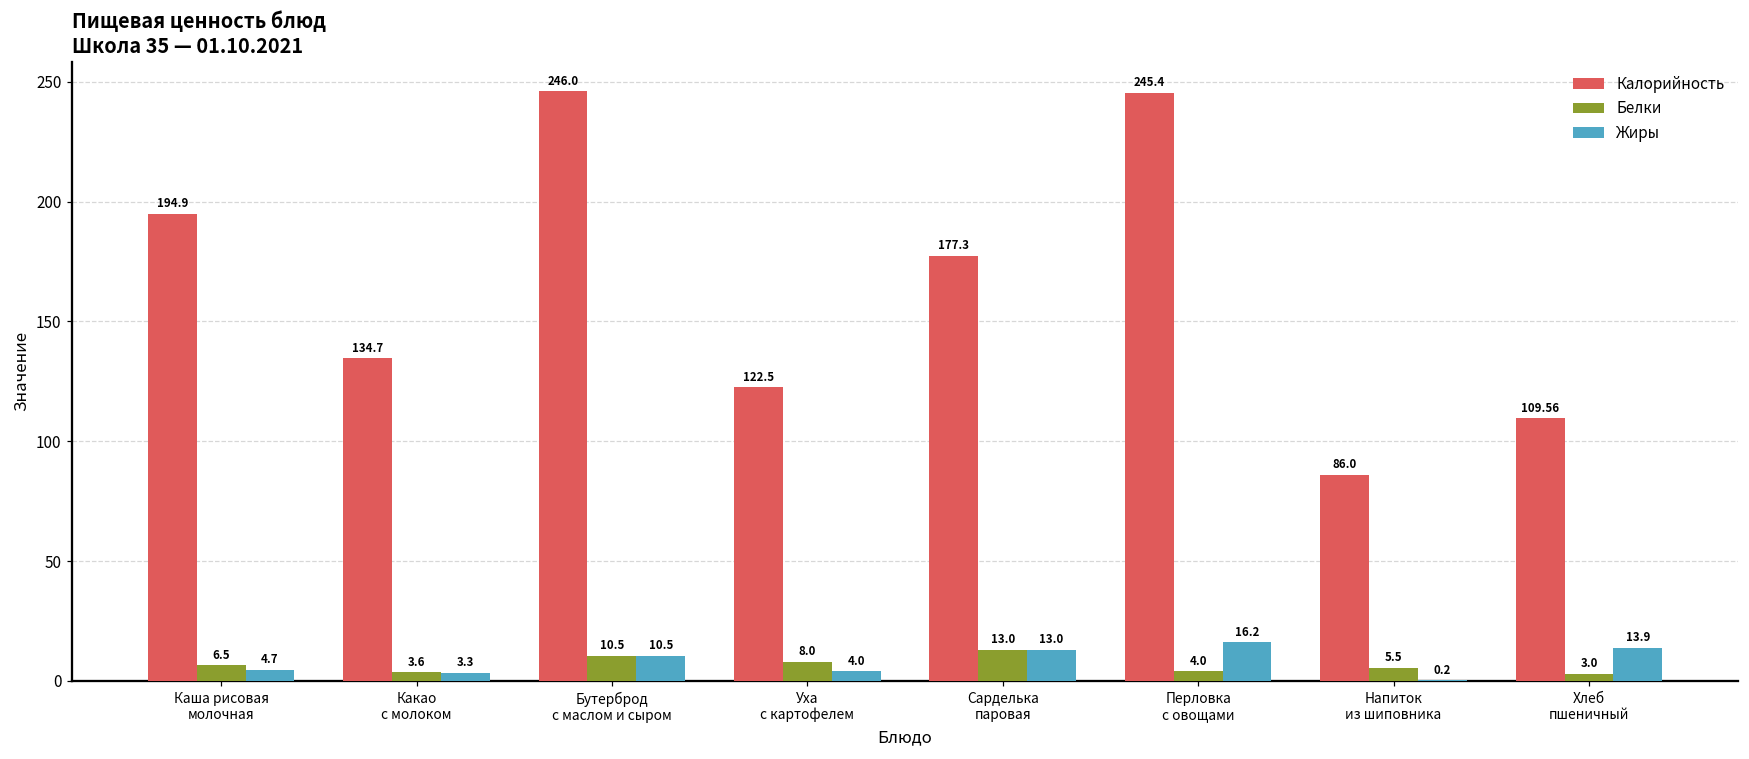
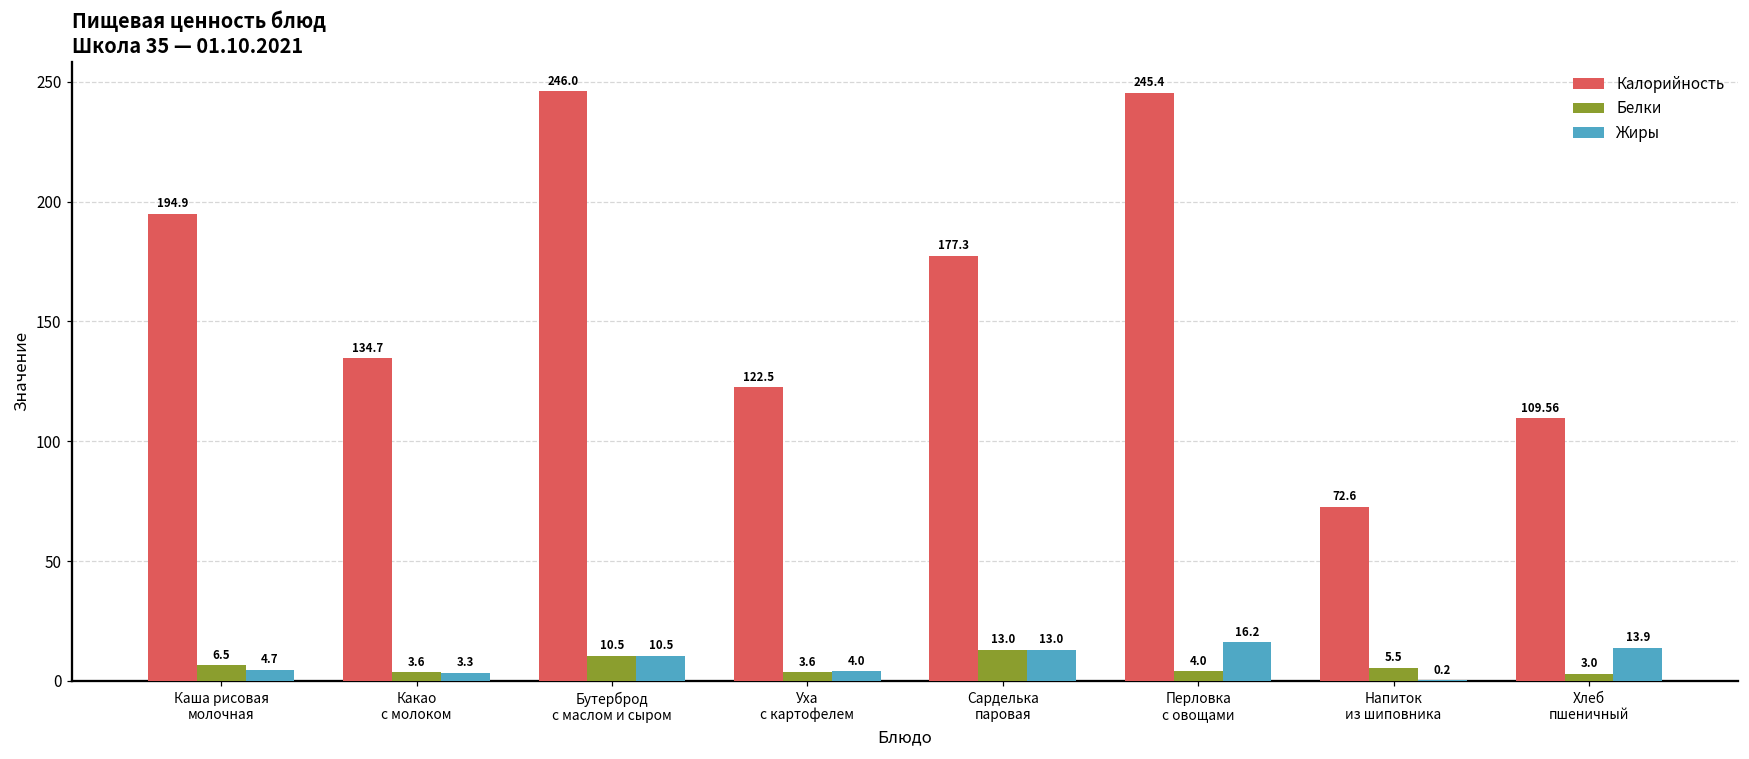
Белки, Уха с картофелем: 8.0 -> 3.6
Калорийность, Напиток из шиповника: 86.0 -> 72.6
